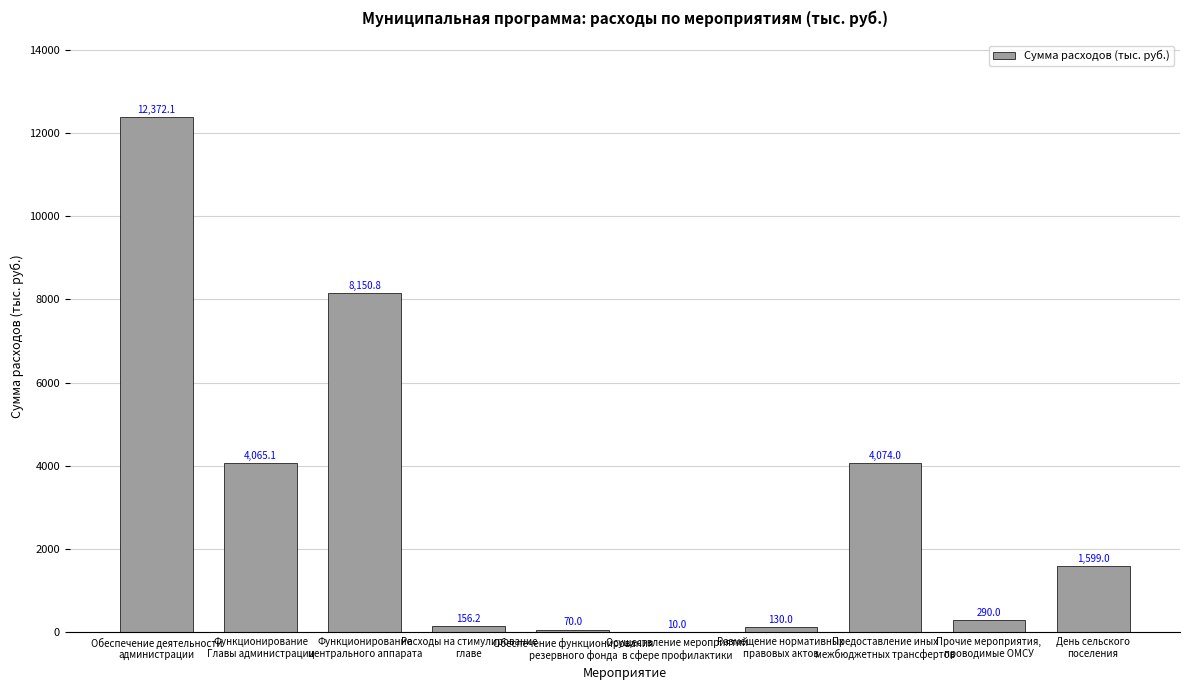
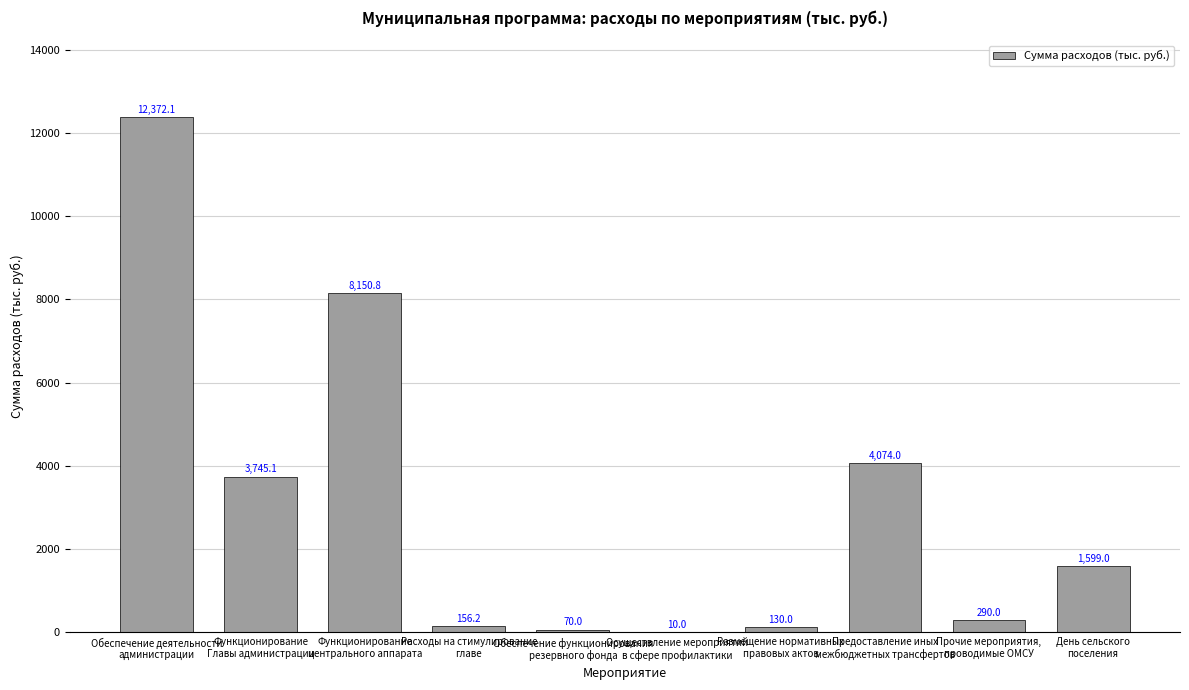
Функционирование Главы администрации: 4,065.1 -> 3,745.1
